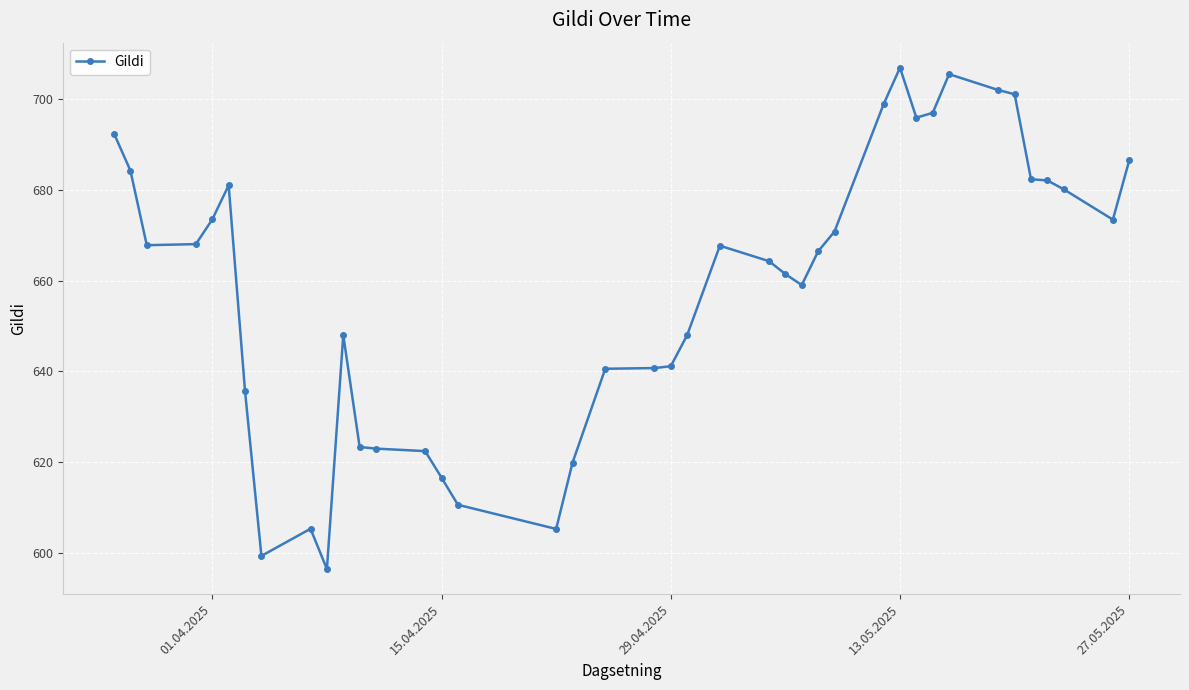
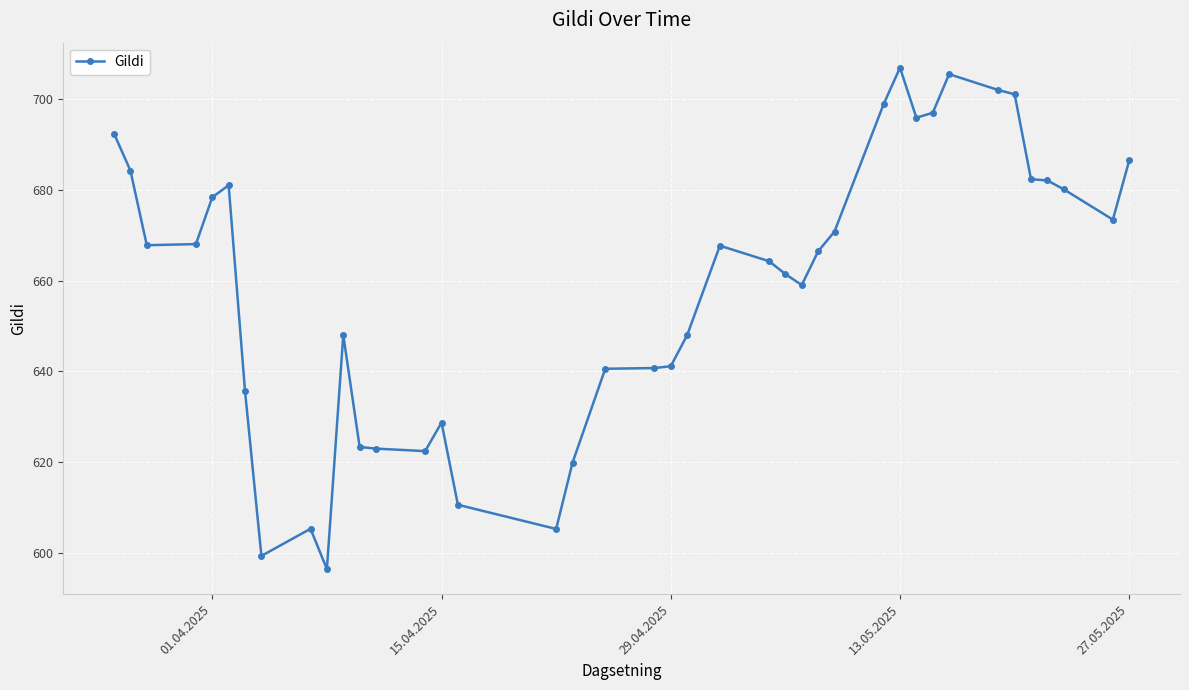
01.04.2025: 674 -> 678
15.04.2025: 617 -> 629
